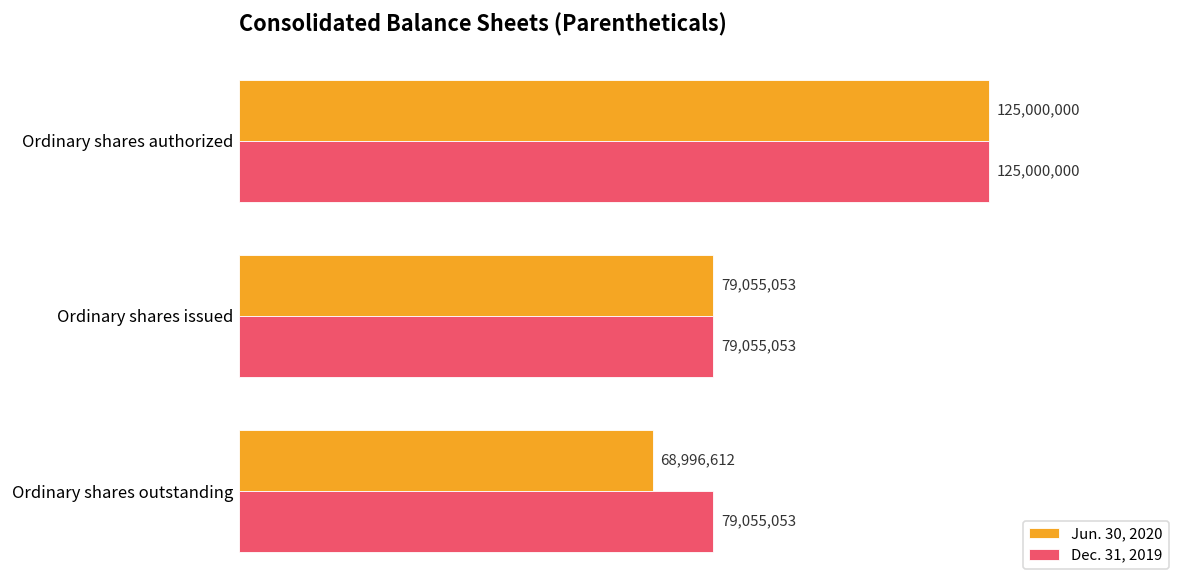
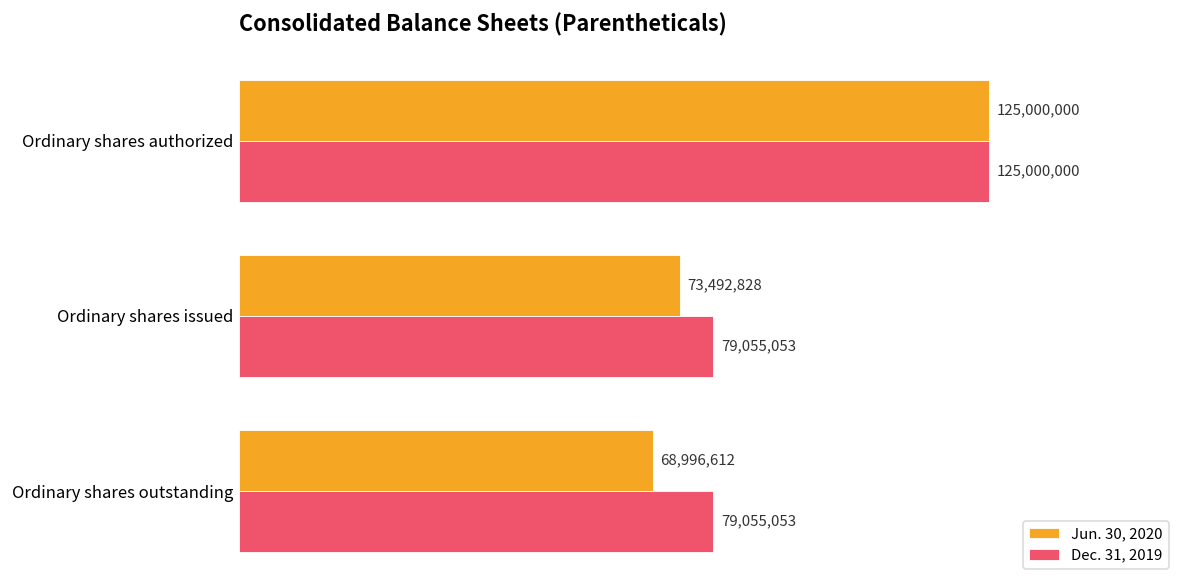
Jun. 30, 2020, Ordinary shares issued: 79,055,053 -> 73,492,828
